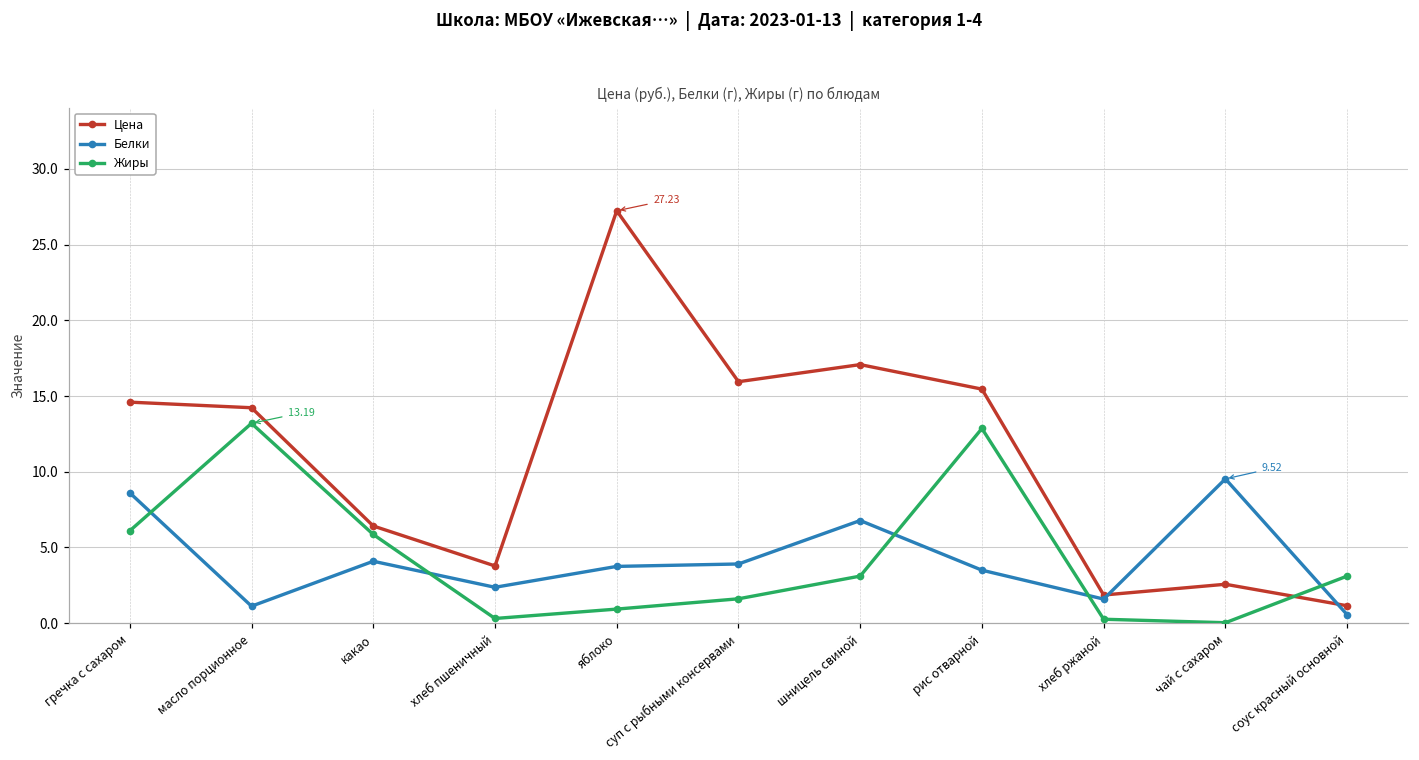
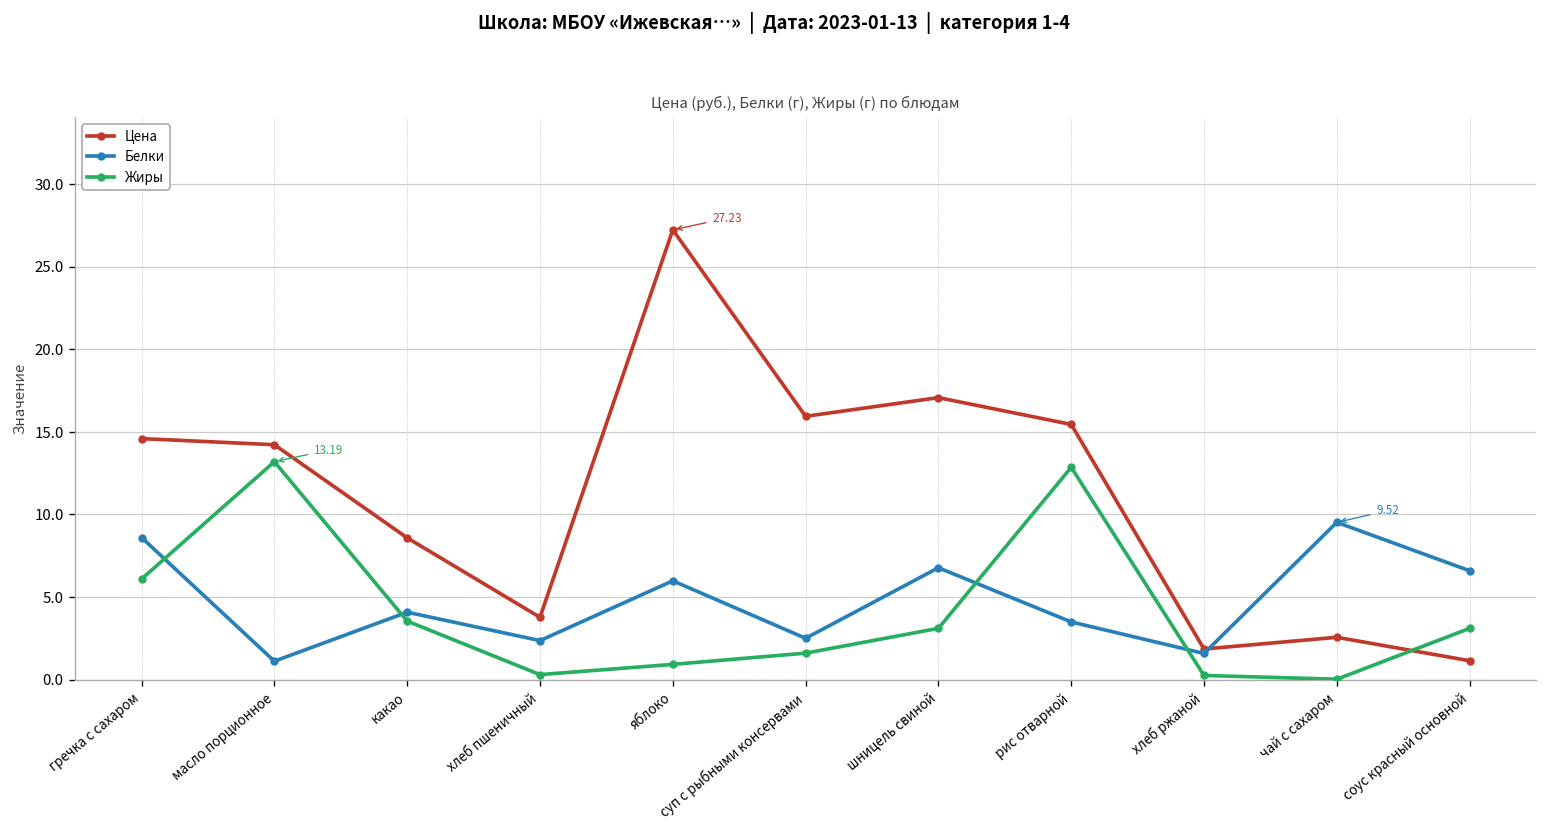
Цена, какао: 6.4 -> 8.6
Жиры, какао: 5.9 -> 3.5
Белки, яблоко: 3.7 -> 6.0
Белки, суп с рыбными консервами: 3.9 -> 2.5
Белки, соус красный основной: 0.6 -> 6.6
